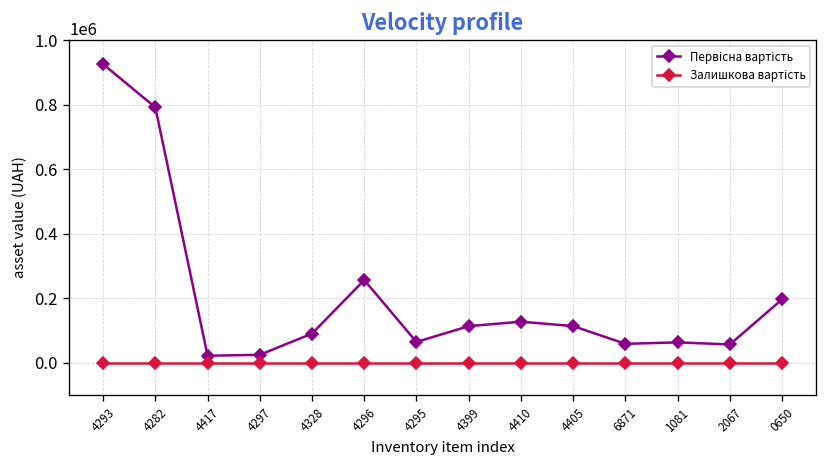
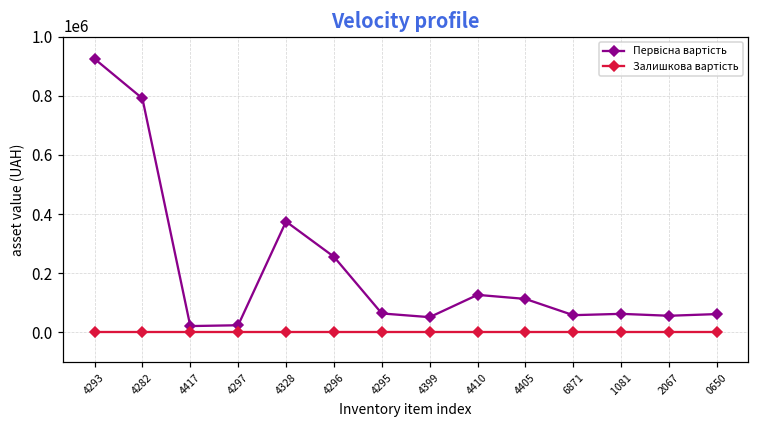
Первісна вартість, 4328: 90000 -> 370000
Первісна вартість, 4399: 110000 -> 50000
Первісна вартість, 0650: 200000 -> 60000
